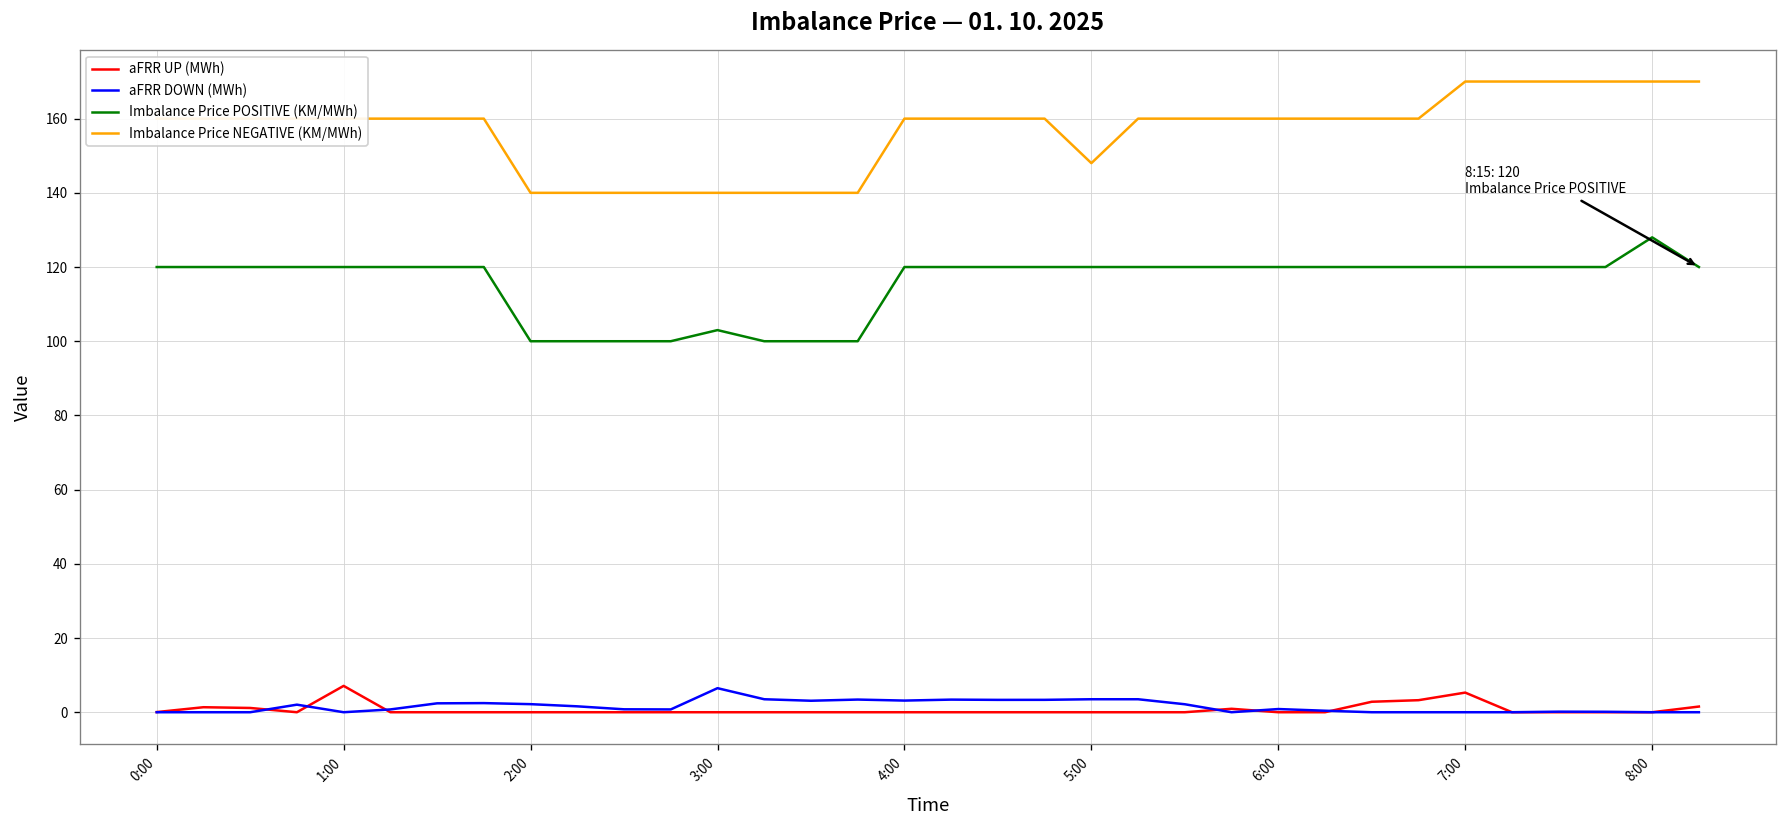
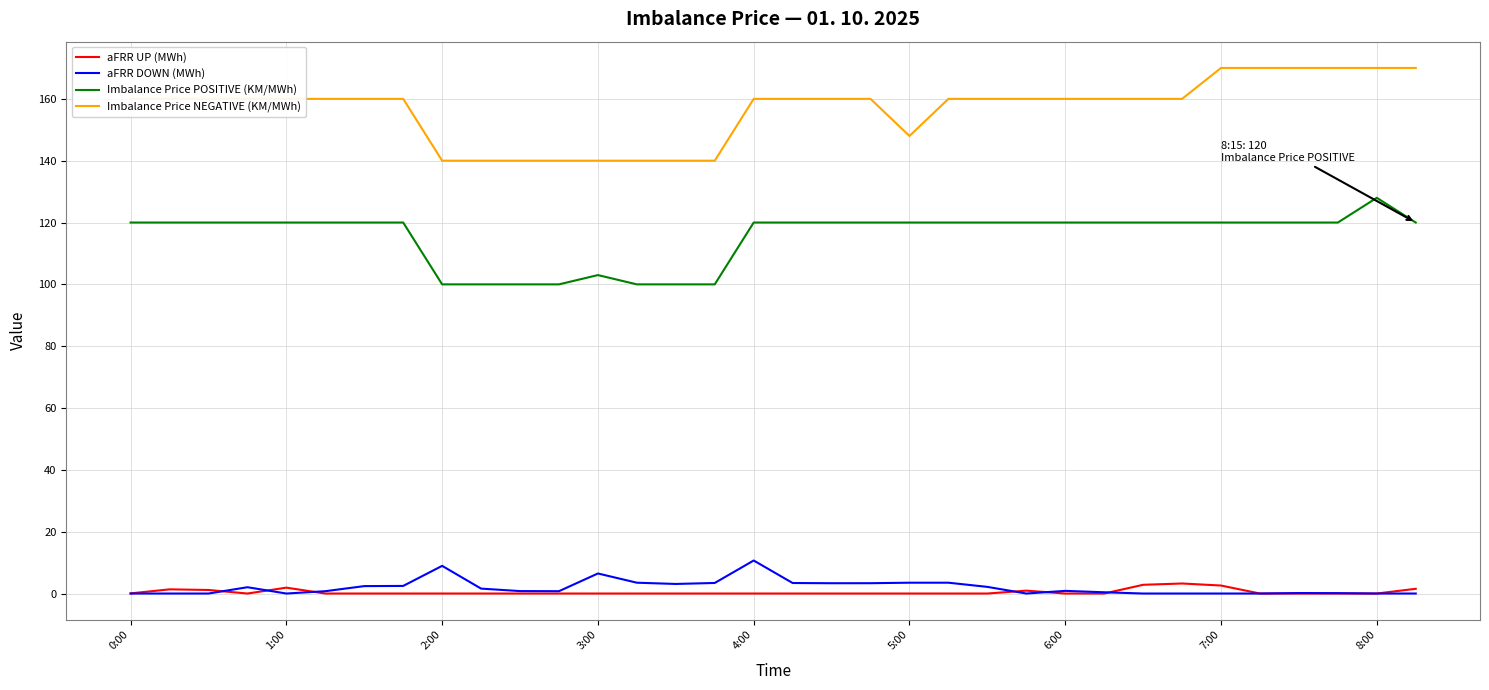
aFRR UP (MWh), 1:00: 7 -> 2
aFRR DOWN (MWh), 2:00: 2 -> 9
aFRR DOWN (MWh), 4:00: 3 -> 11
aFRR UP (MWh), 7:00: 5 -> 3
